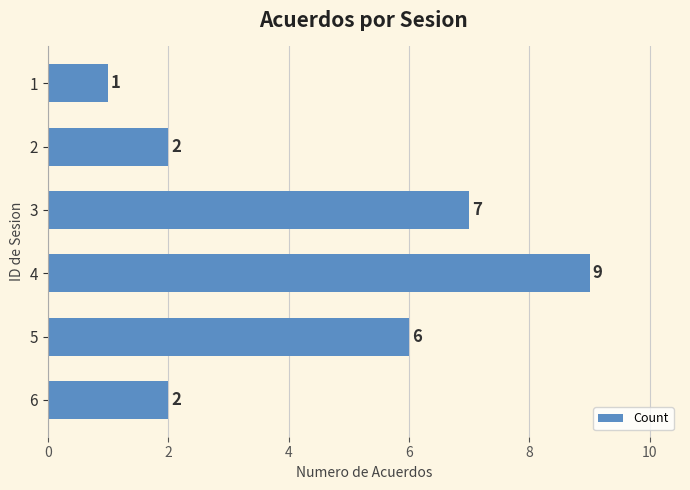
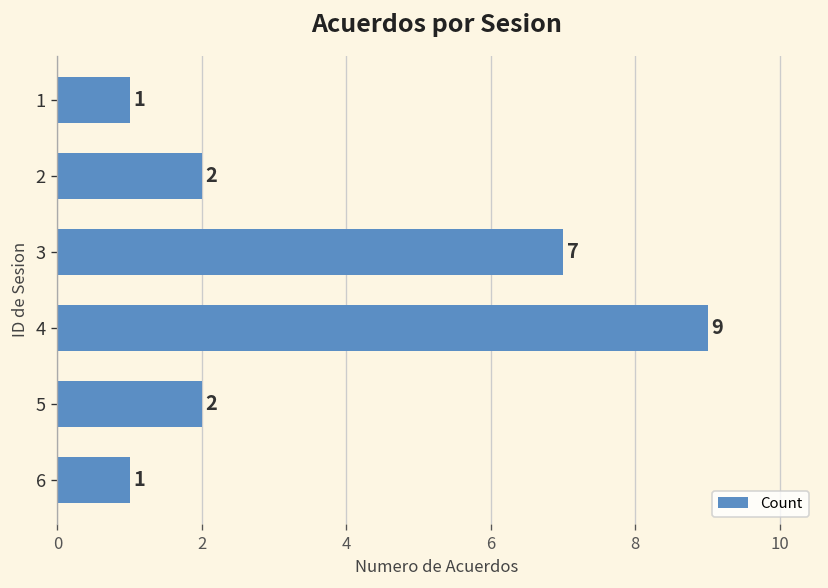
5: 6 -> 2
6: 2 -> 1
